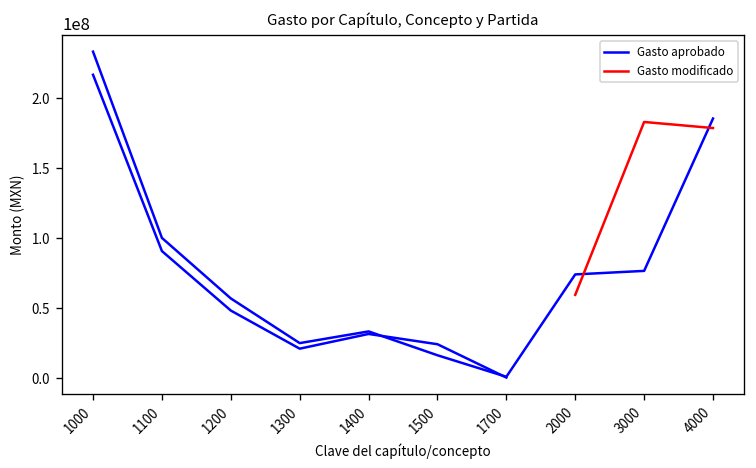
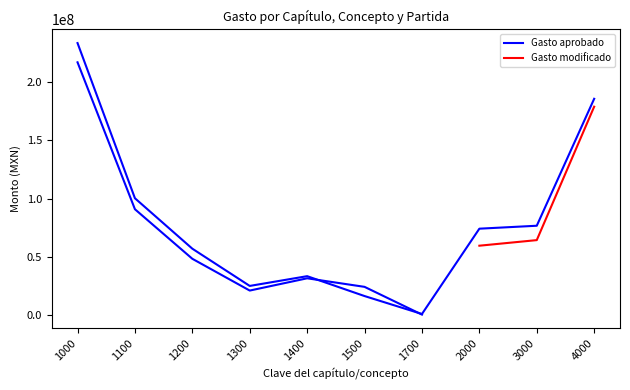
Gasto modificado, 3000: 183000000 -> 64000000
